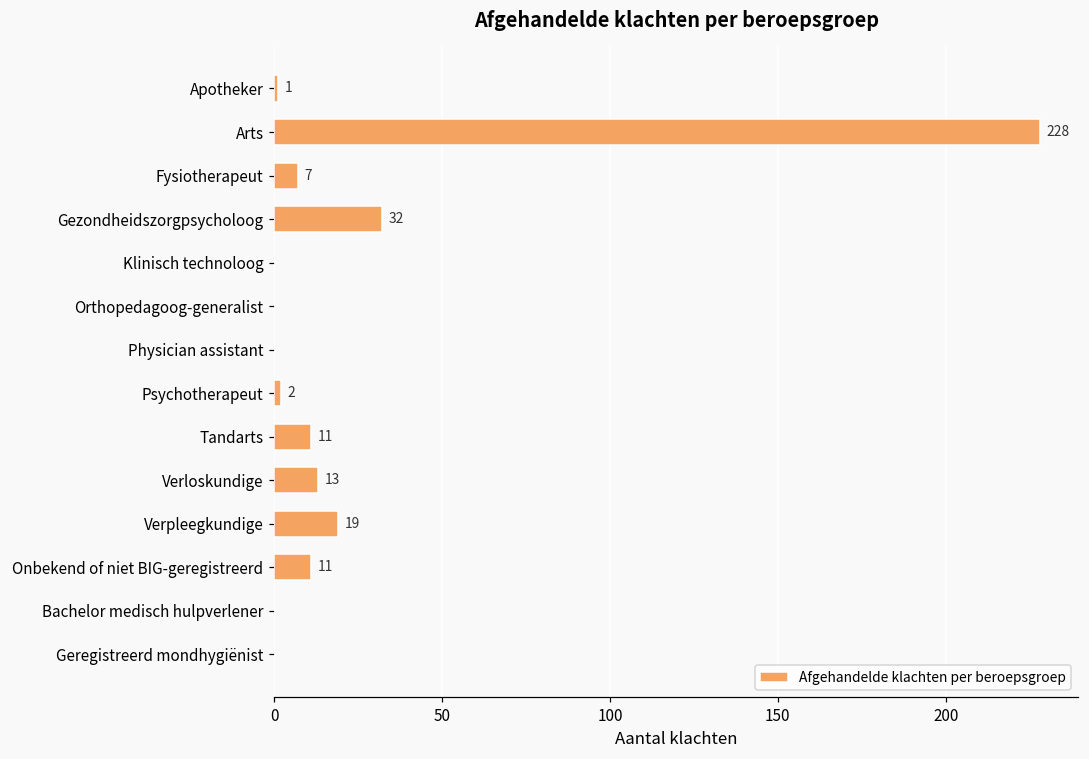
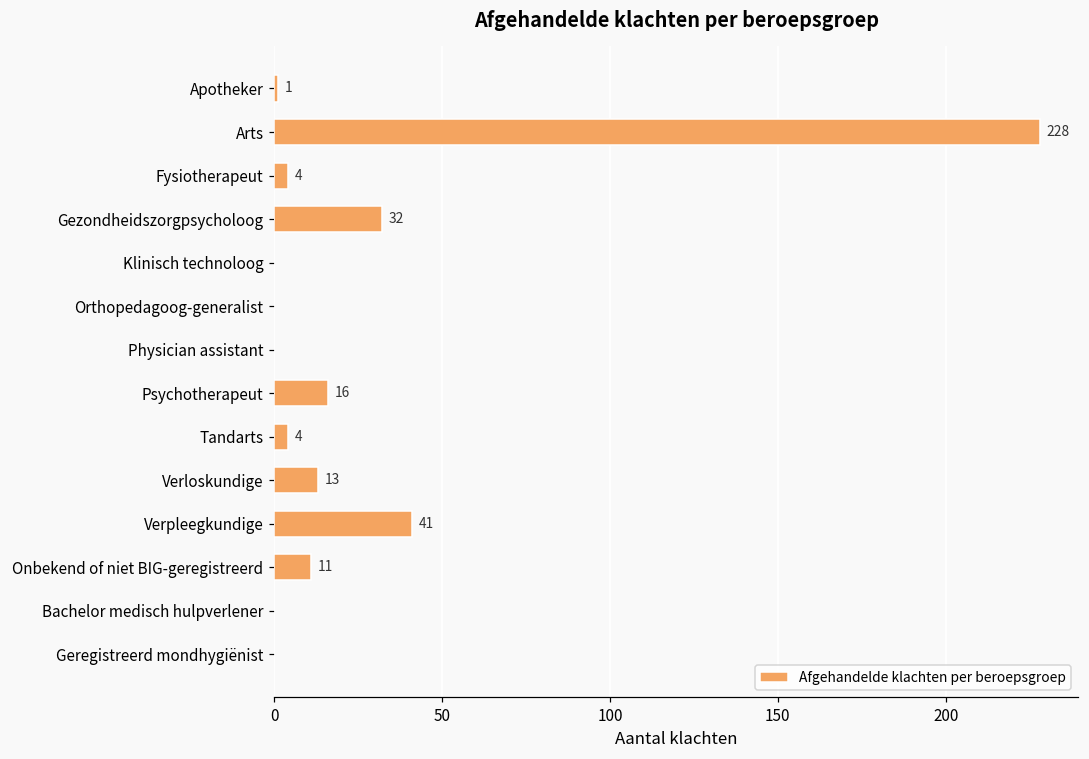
Fysiotherapeut: 7 -> 4
Psychotherapeut: 2 -> 16
Tandarts: 11 -> 4
Verpleegkundige: 19 -> 41
